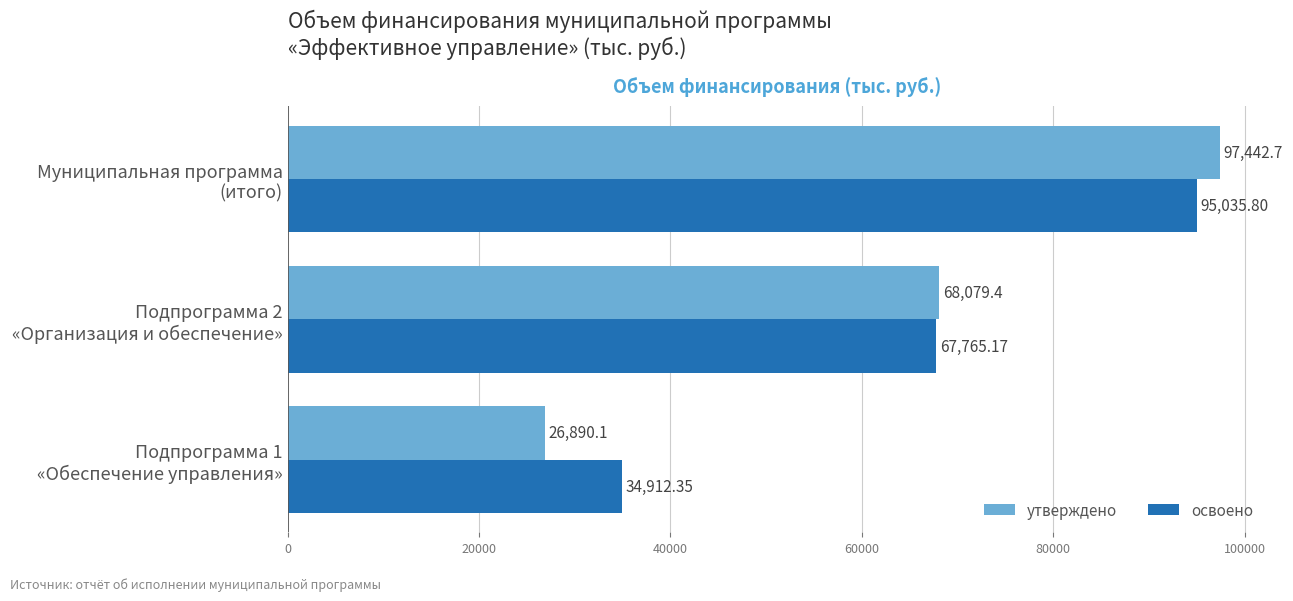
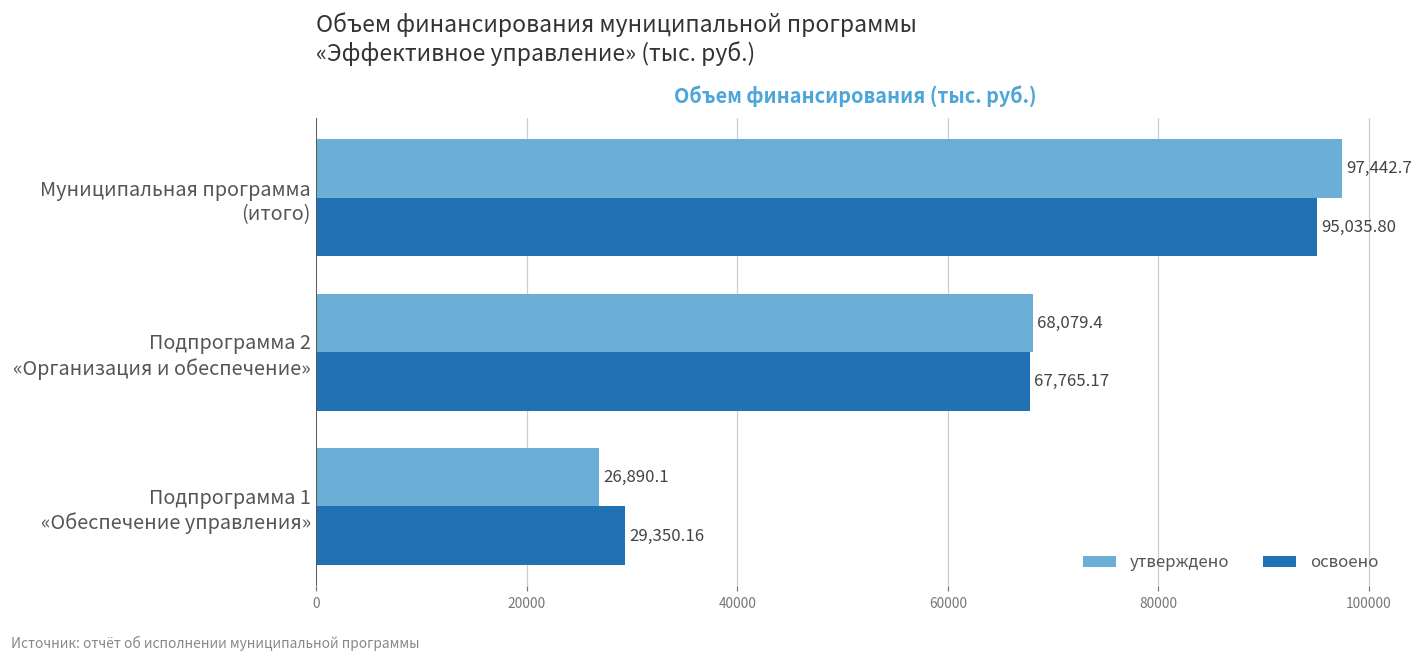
освоено, Подпрограмма 1 «Обеспечение управления»: 34,912.35 -> 29,350.16
